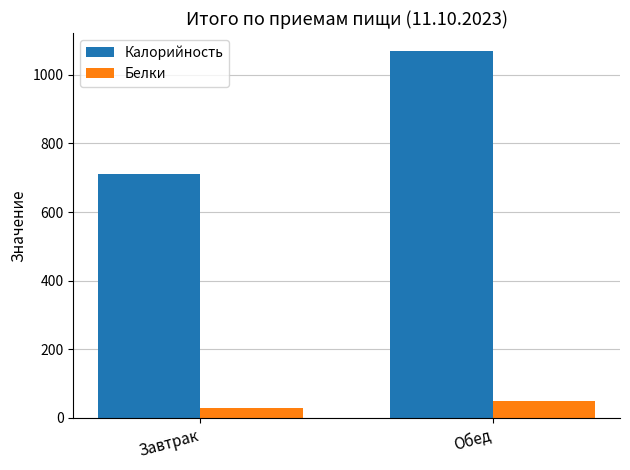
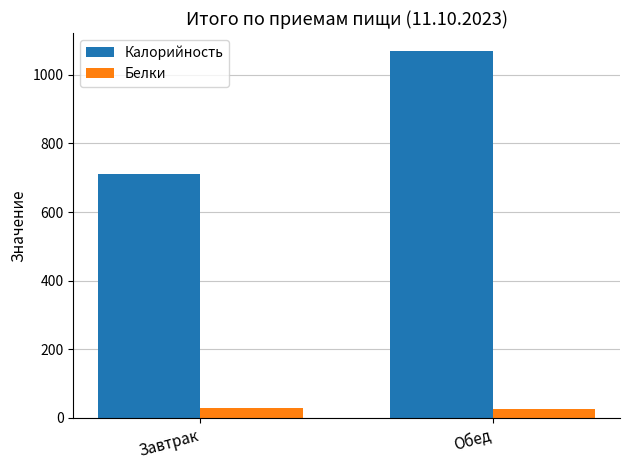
Белки, Обед: 50 -> 30
